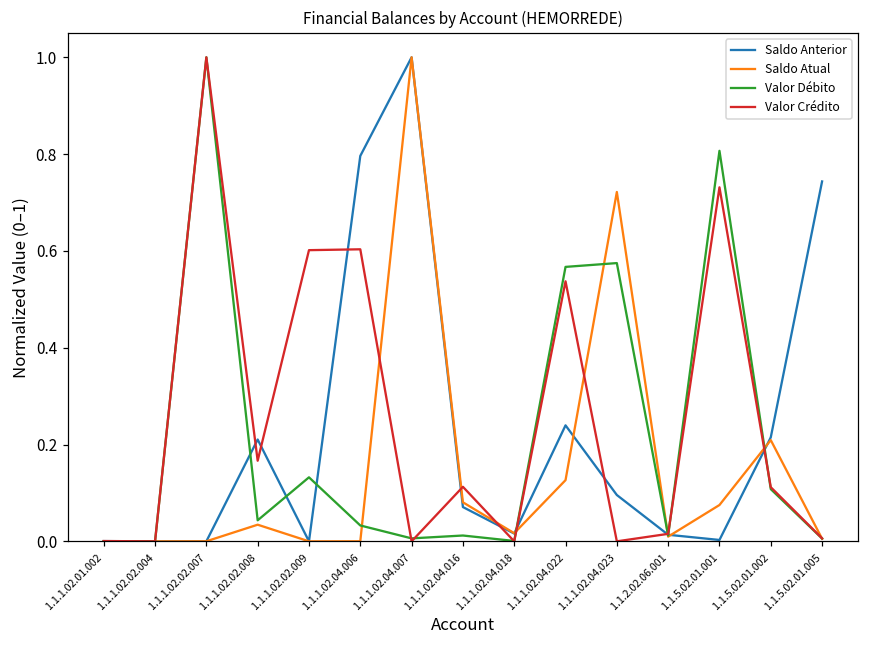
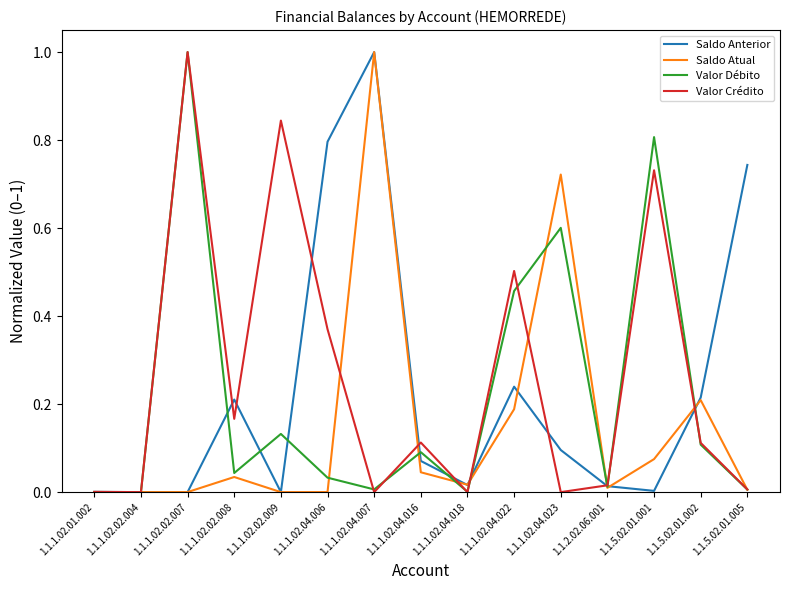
Valor Crédito, 1.1.1.02.02.009: 0.60 -> 0.84
Valor Crédito, 1.1.1.02.04.006: 0.60 -> 0.37
Saldo Atual, 1.1.1.02.04.016: 0.08 -> 0.05
Valor Débito, 1.1.1.02.04.016: 0.01 -> 0.09
Saldo Atual, 1.1.1.02.04.022: 0.13 -> 0.19
Valor Débito, 1.1.1.02.04.022: 0.57 -> 0.46
Valor Crédito, 1.1.1.02.04.022: 0.54 -> 0.50
Valor Débito, 1.1.1.02.04.023: 0.57 -> 0.60
